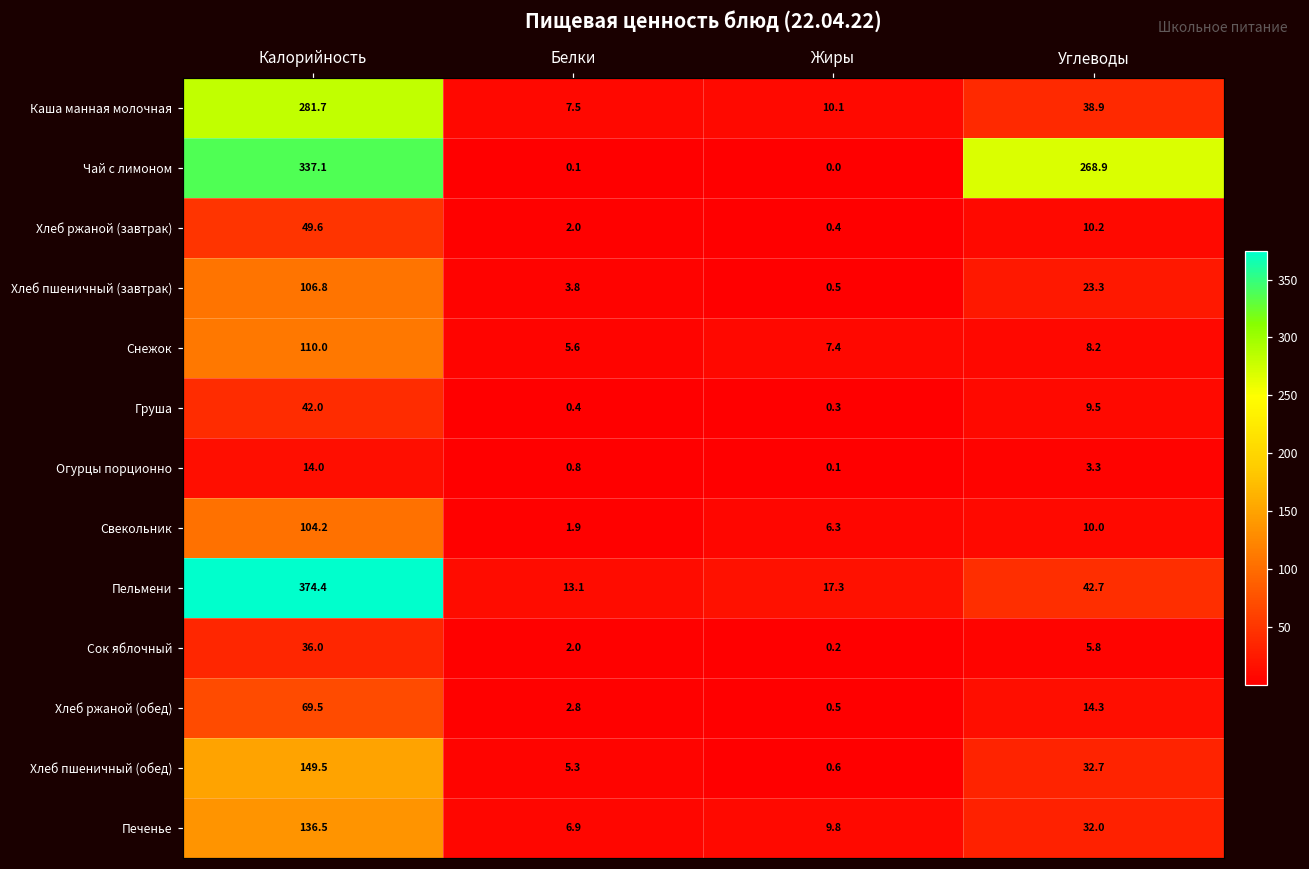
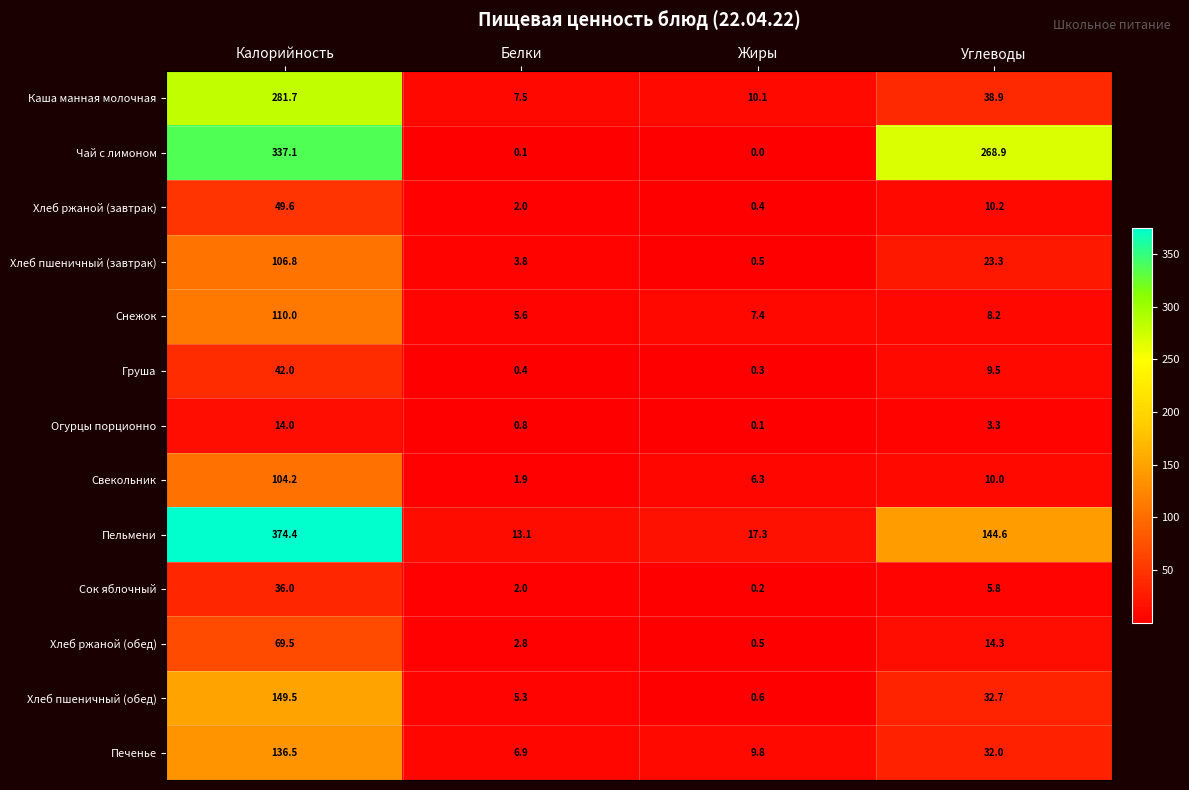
Пельмени, Углеводы: 42.7 -> 144.6
